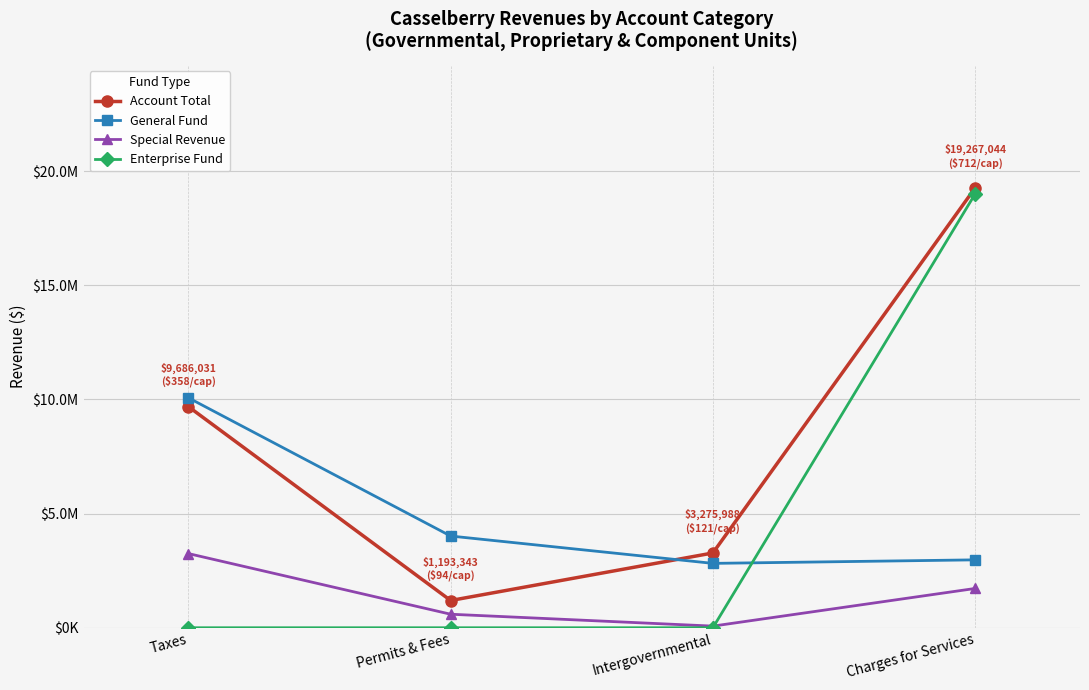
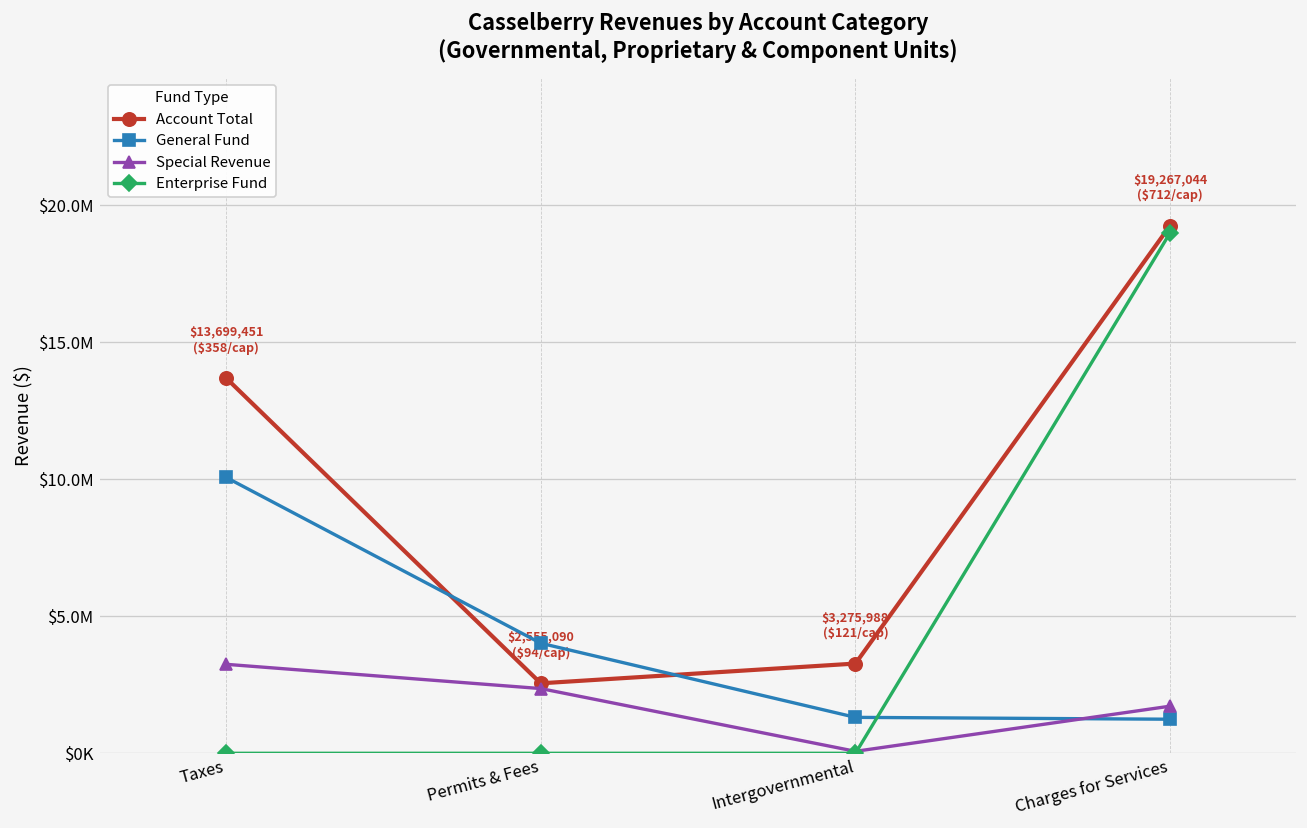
Account Total, Taxes: $9700000 -> $13700000
Account Total, Permits & Fees: $1200000 -> $2600000
Special Revenue, Permits & Fees: $600000 -> $2400000
General Fund, Intergovernmental: $2800000 -> $1300000
General Fund, Charges for Services: $3000000 -> $1200000
